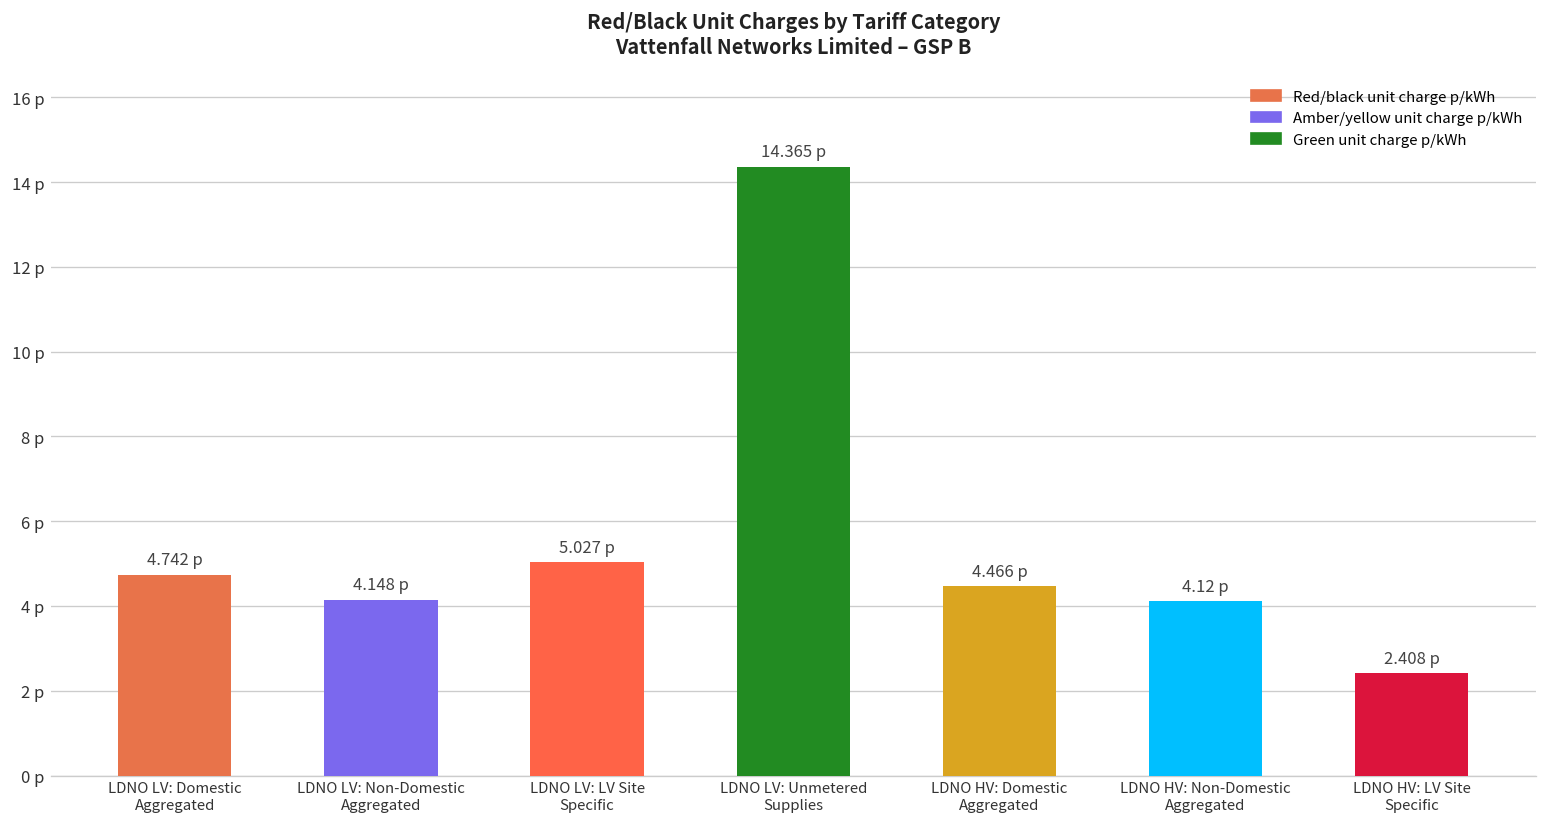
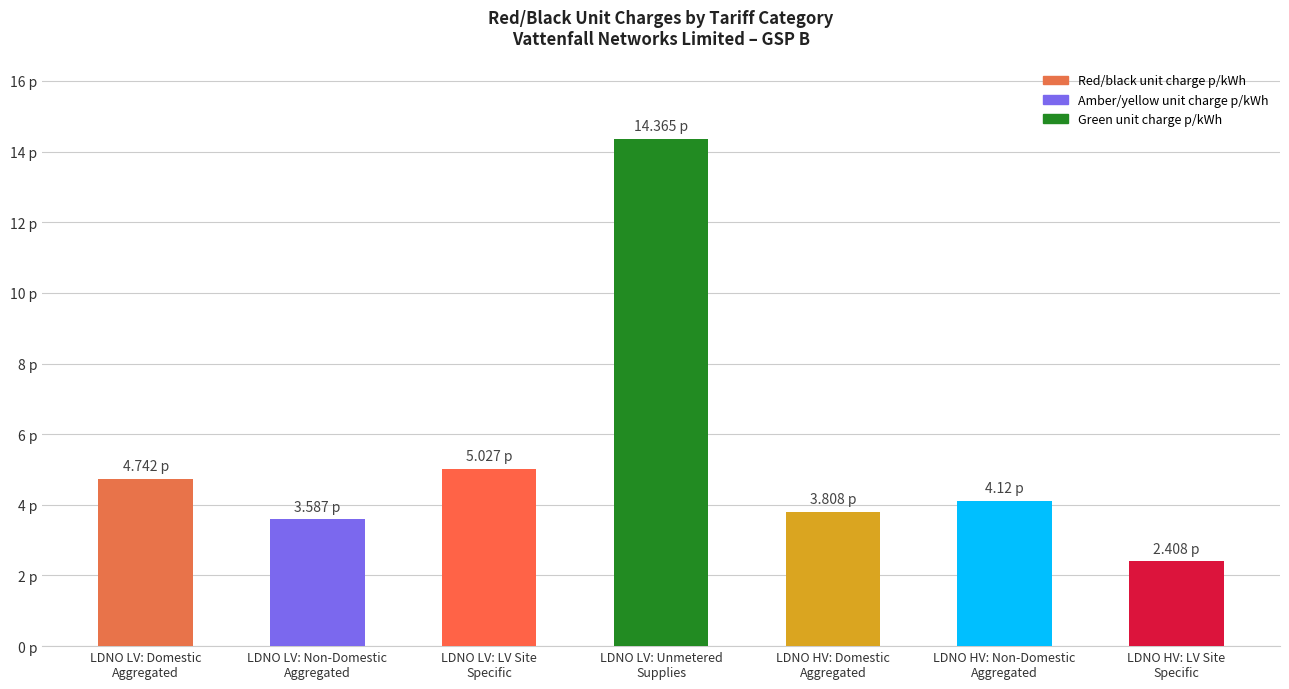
LDNO LV: Non-Domestic Aggregated: 4.148 -> 3.587
LDNO HV: Domestic Aggregated: 4.466 -> 3.808
